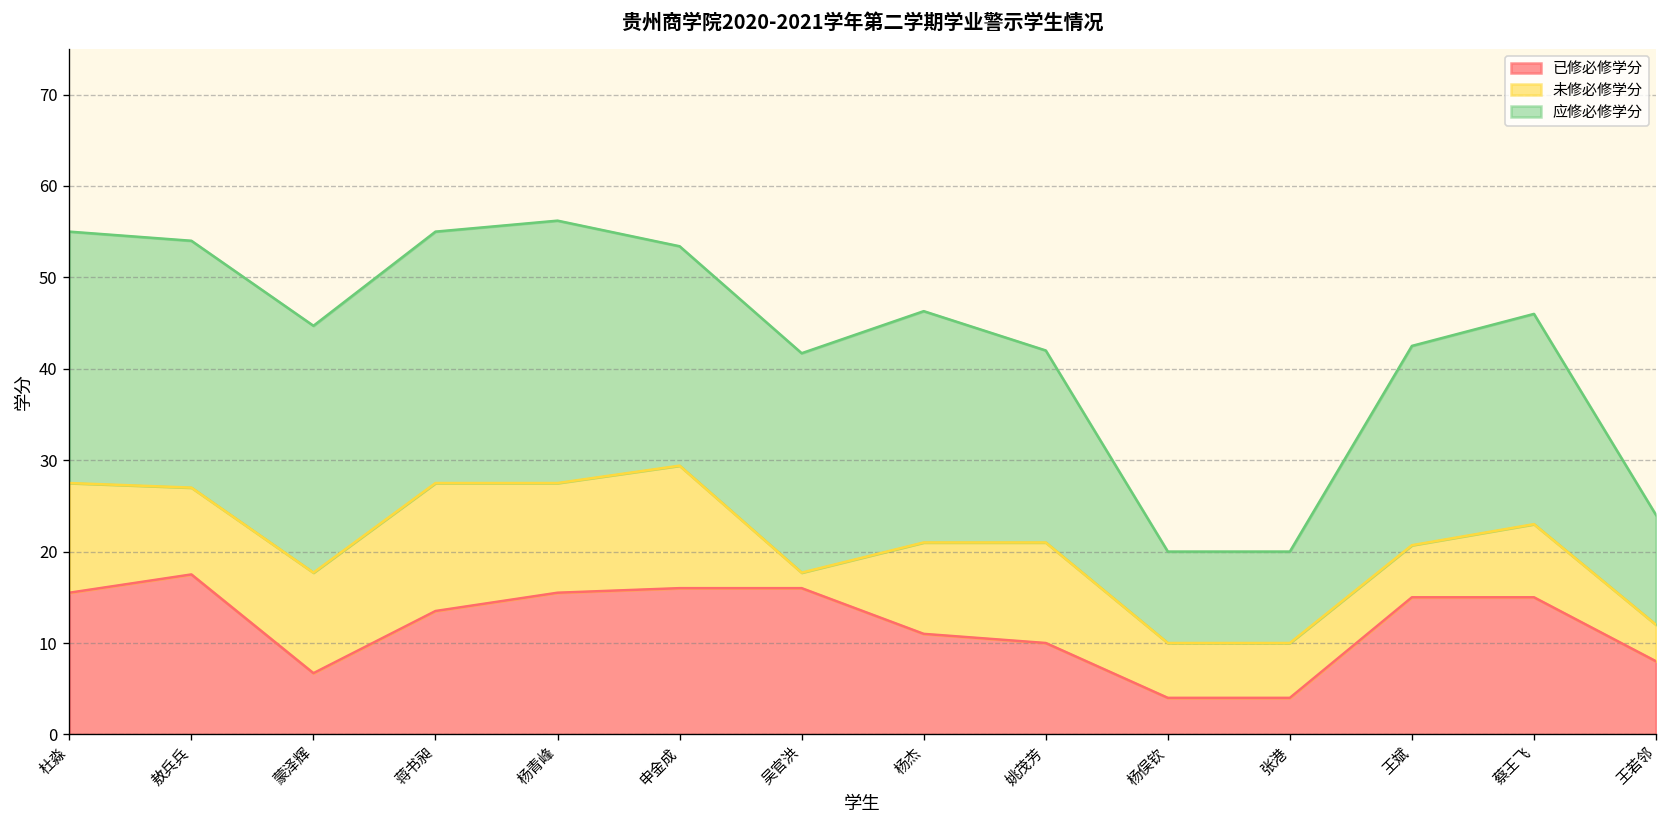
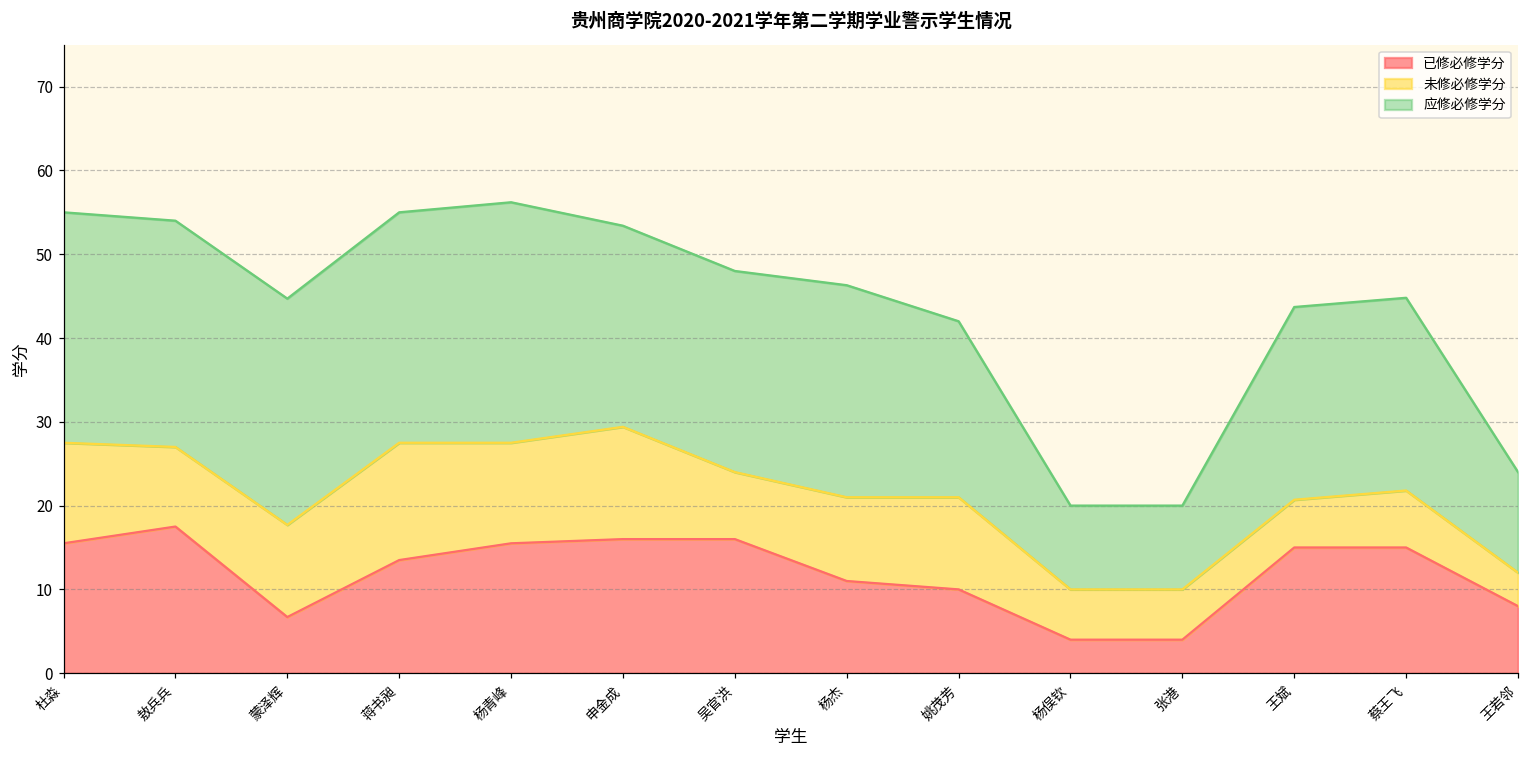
未修必修学分, 吴官洪: 2 -> 8
应修必修学分, 王斌: 22 -> 23
未修必修学分, 蔡王飞: 8 -> 7
